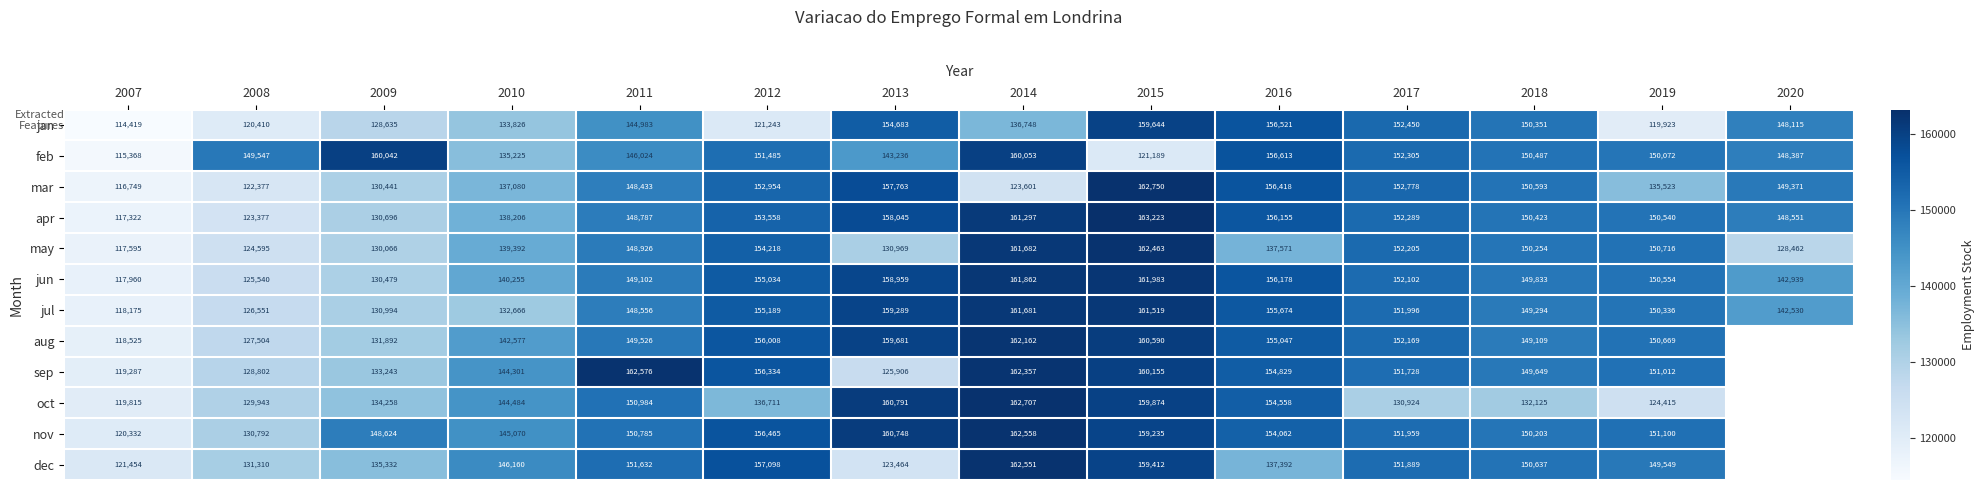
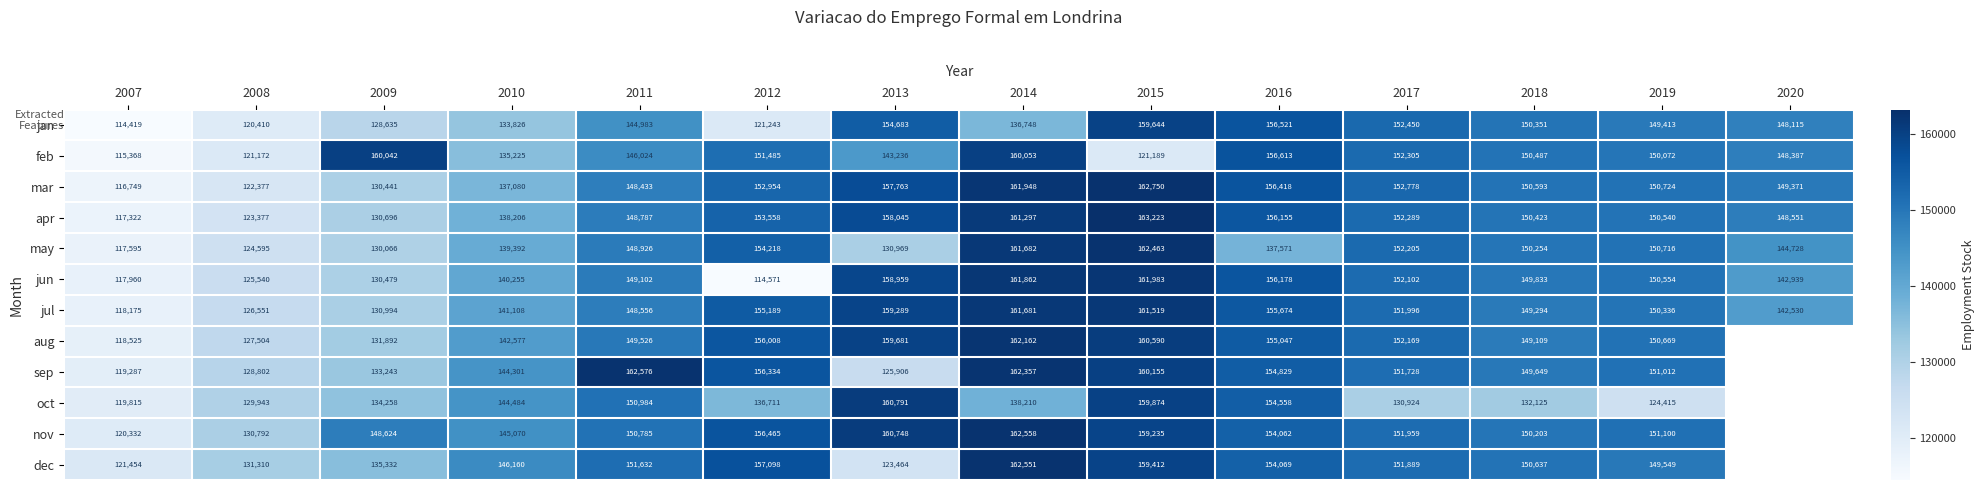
jan, 2019: 119,923 -> 149,413
feb, 2008: 149,547 -> 121,172
mar, 2014: 123,601 -> 161,948
mar, 2019: 135,523 -> 150,724
may, 2020: 128,462 -> 144,728
jun, 2012: 155,034 -> 114,571
jul, 2010: 132,666 -> 141,108
oct, 2014: 162,707 -> 138,210
dec, 2016: 137,392 -> 154,069
